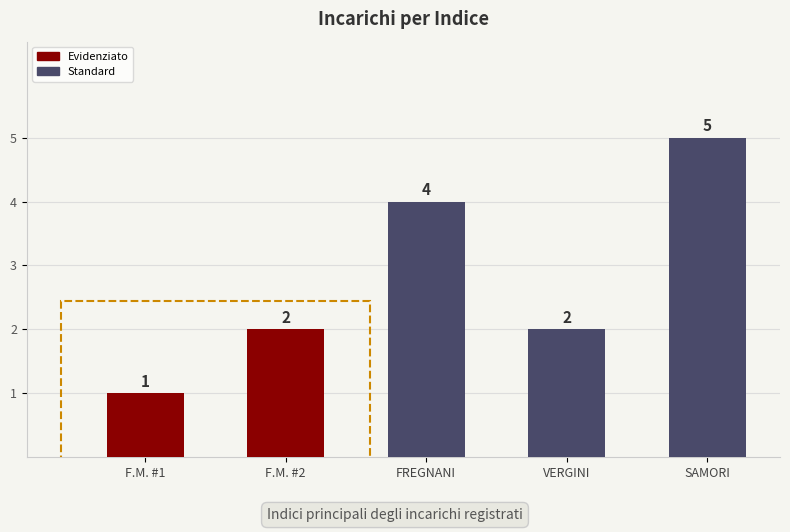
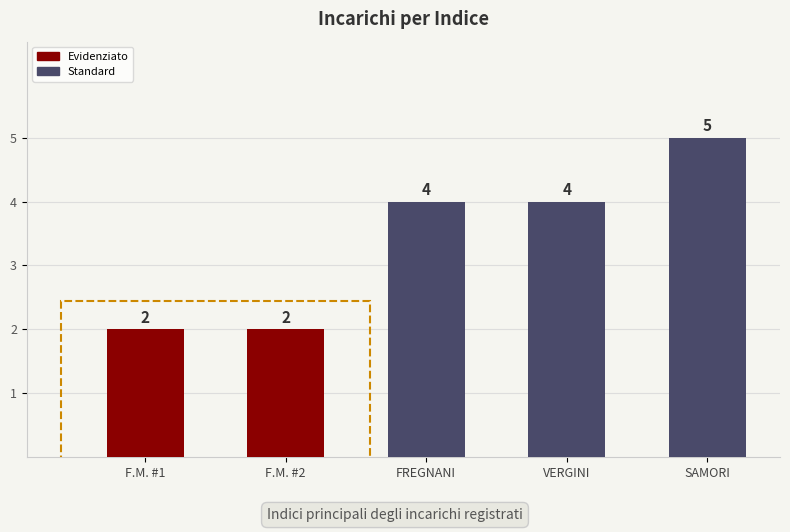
F.M. #1: 1 -> 2
VERGINI: 2 -> 4
